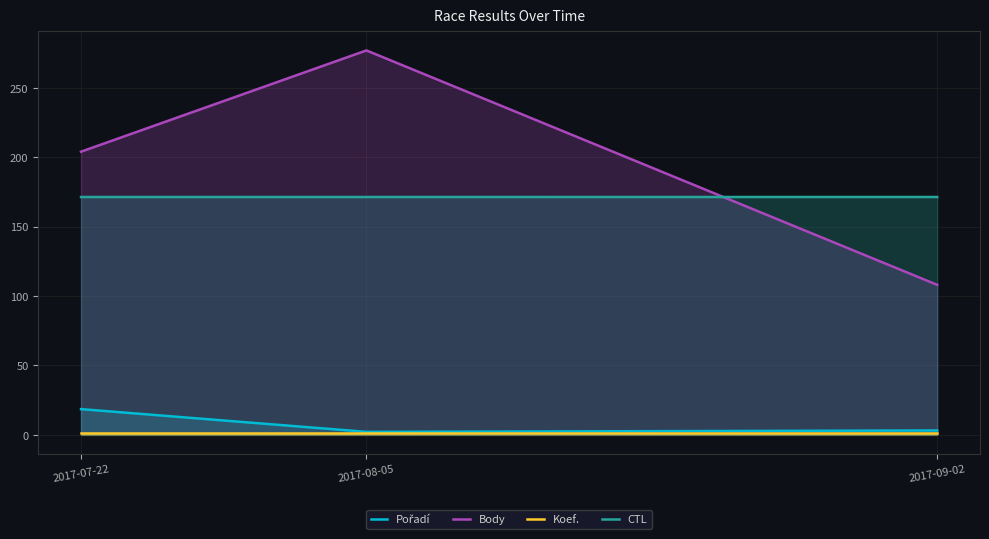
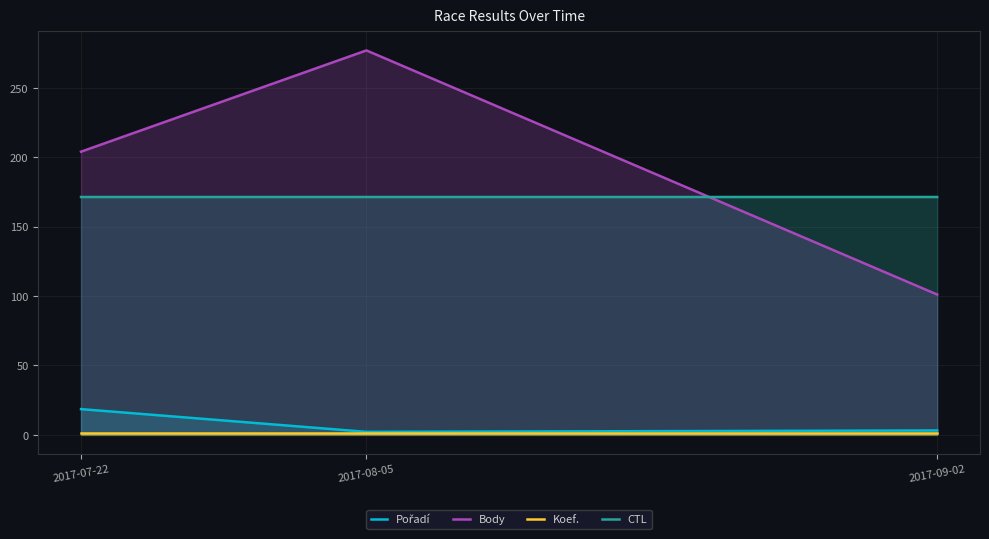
Body, 2017-09-02: 108 -> 101
